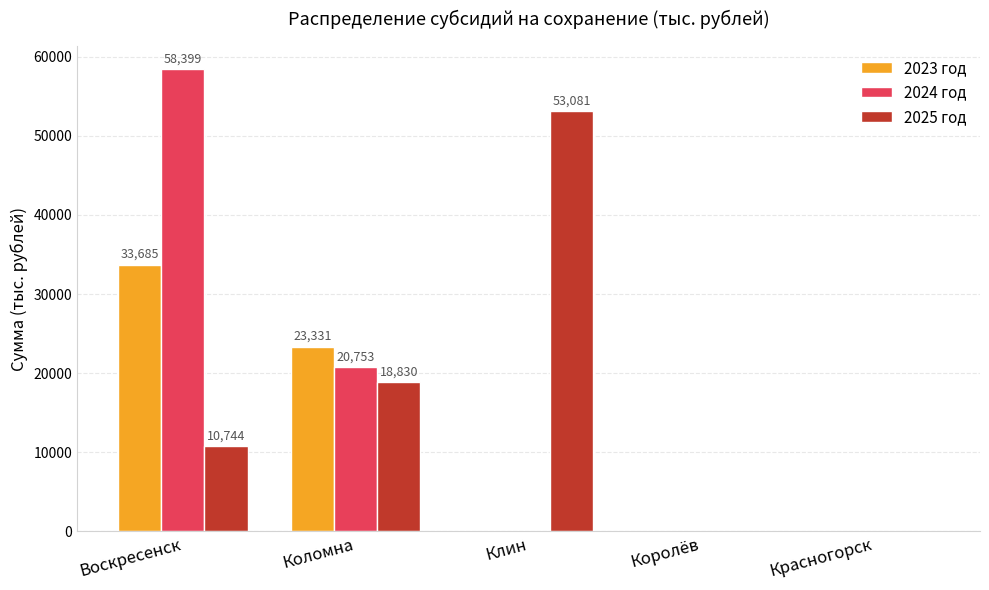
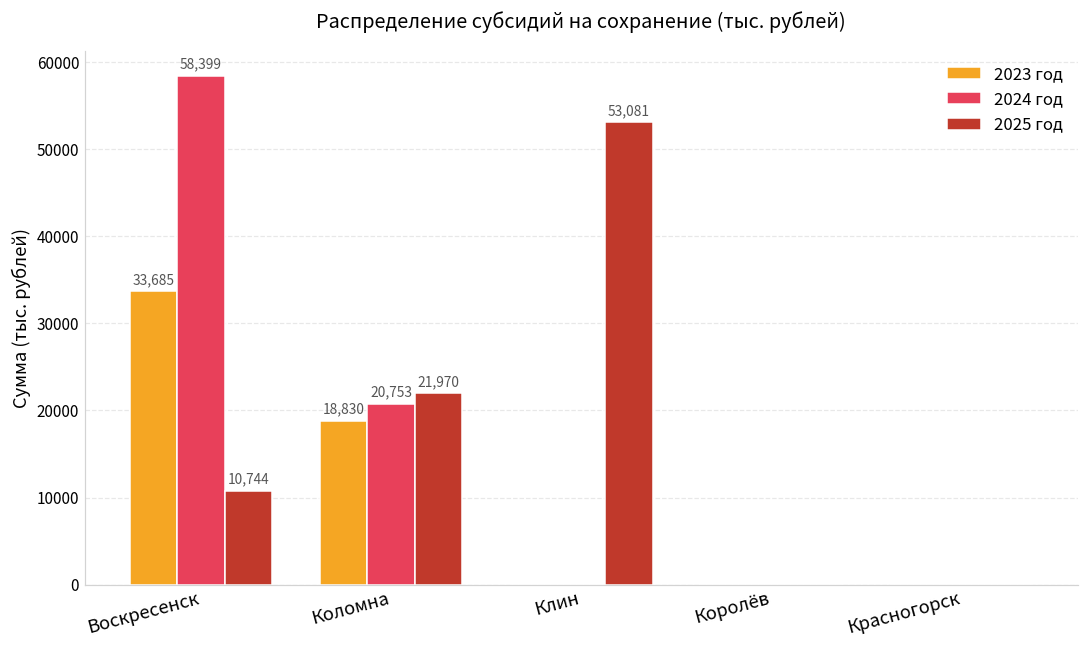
2023 год, Коломна: 23,331 -> 18,830
2025 год, Коломна: 18,830 -> 21,970
